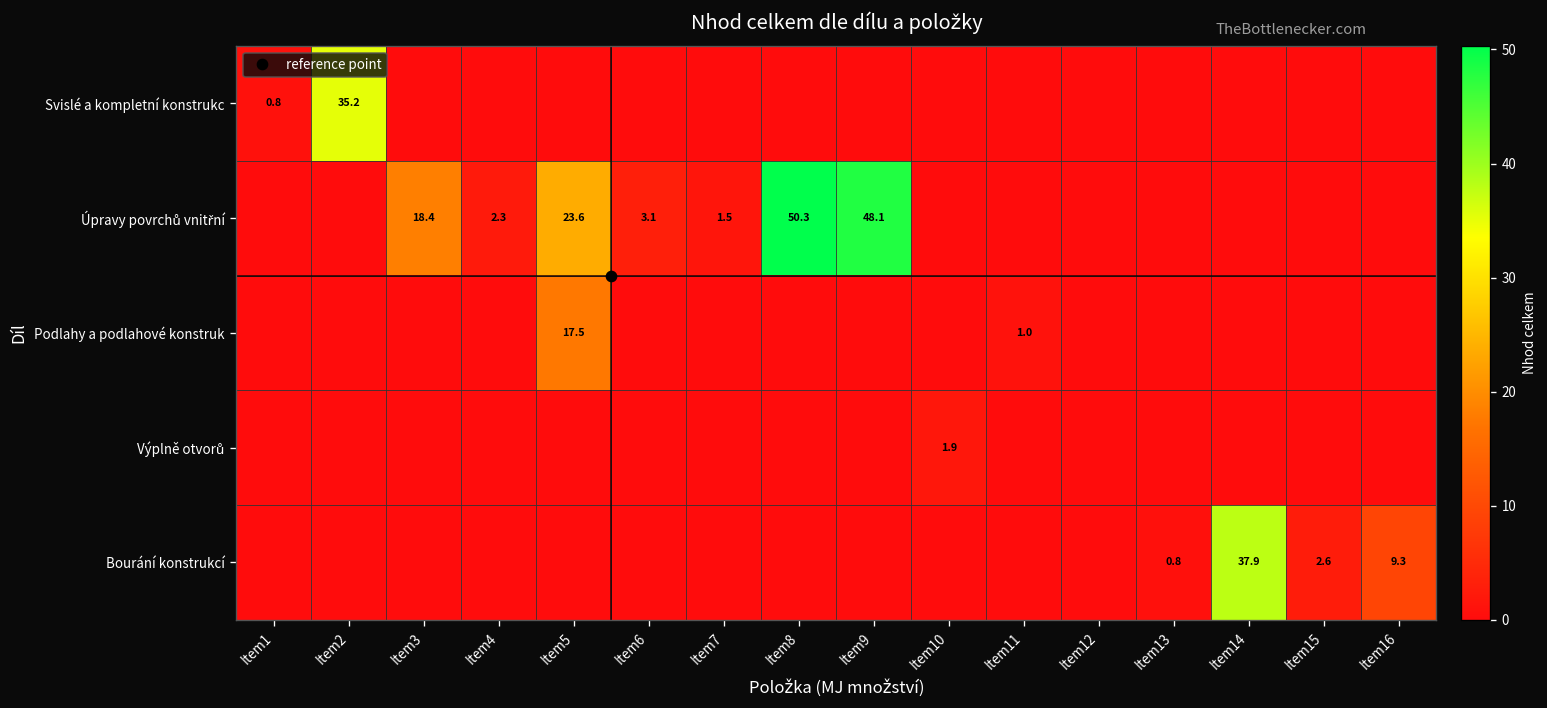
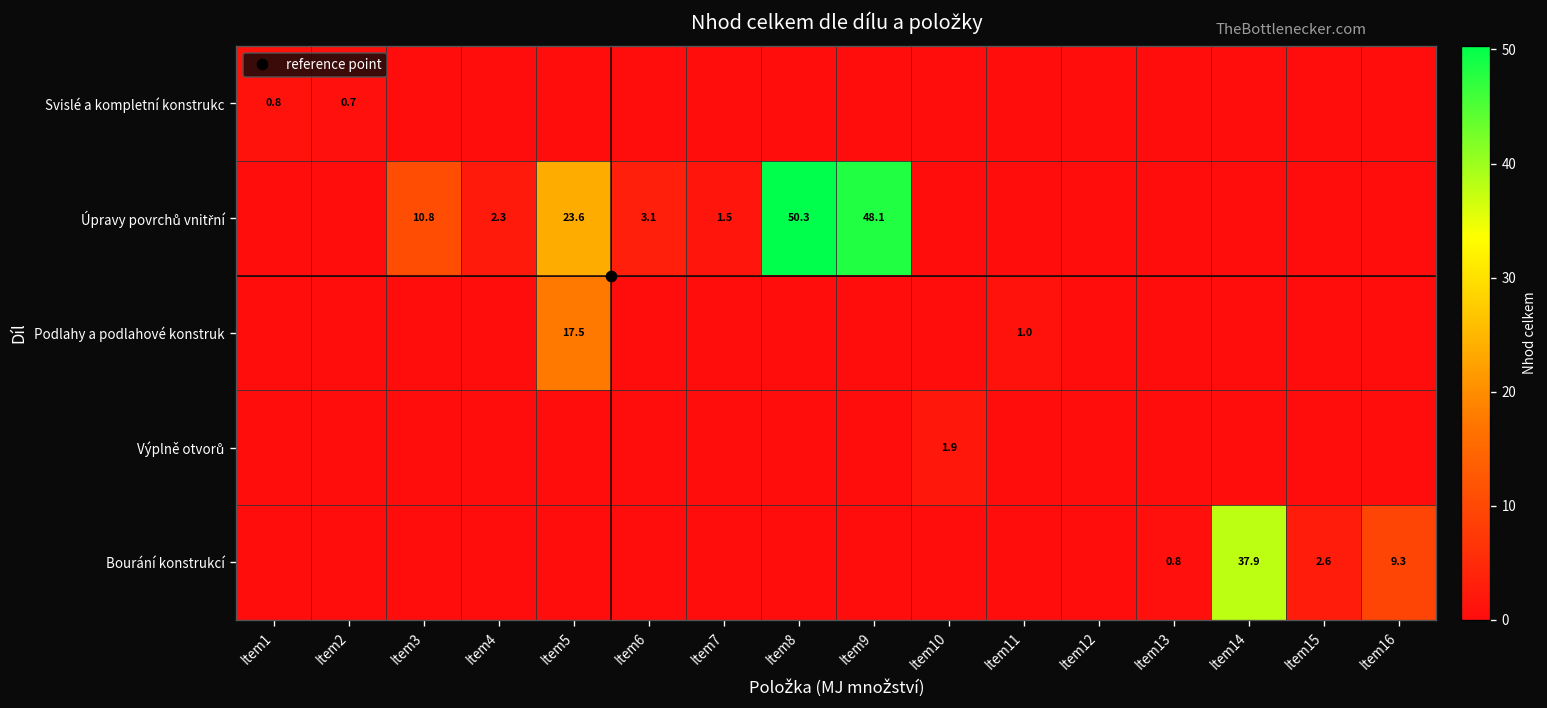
Svislé a kompletní konstrukc, Item2: 35.2 -> 0.7
Úpravy povrchů vnitřní, Item3: 18.4 -> 10.8
